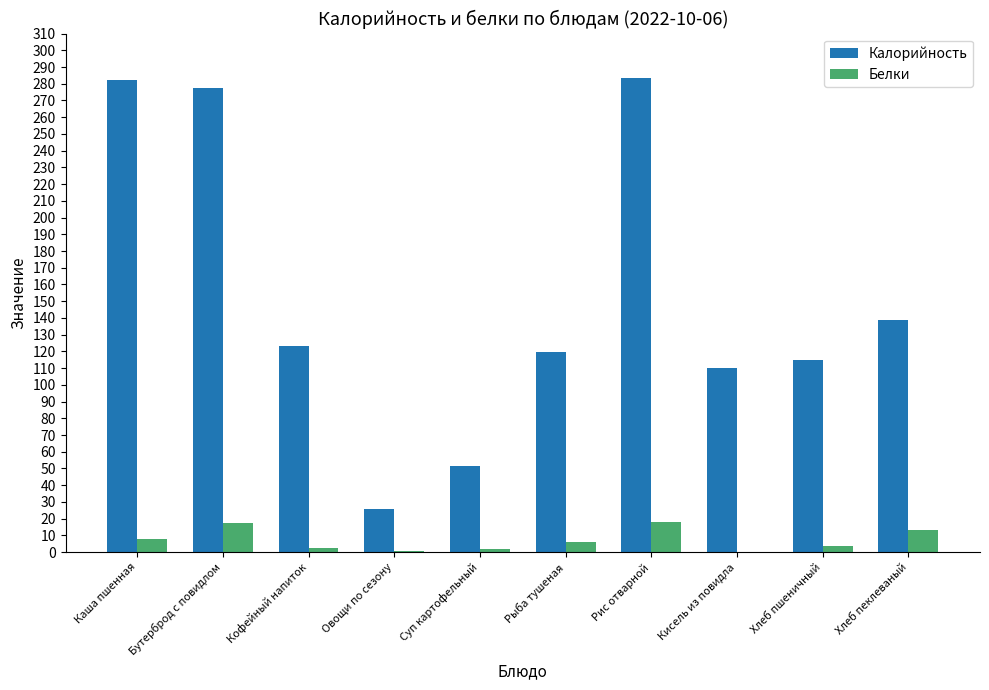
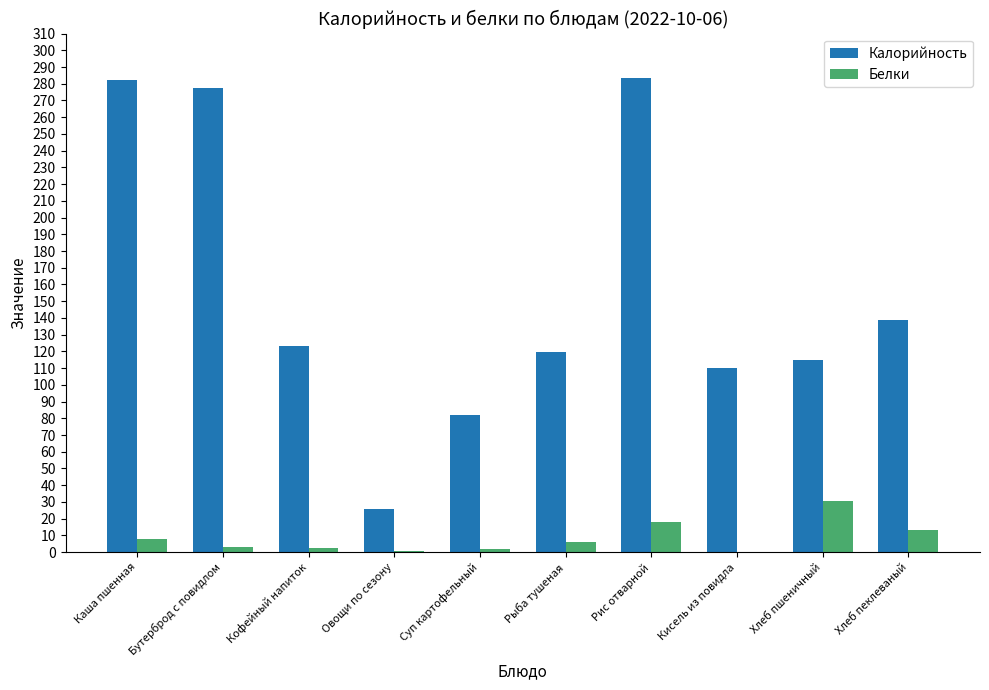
Белки, Бутерброд с повидлом: 17 -> 3
Калорийность, Суп картофельный: 52 -> 82
Белки, Хлеб пшеничный: 4 -> 31
